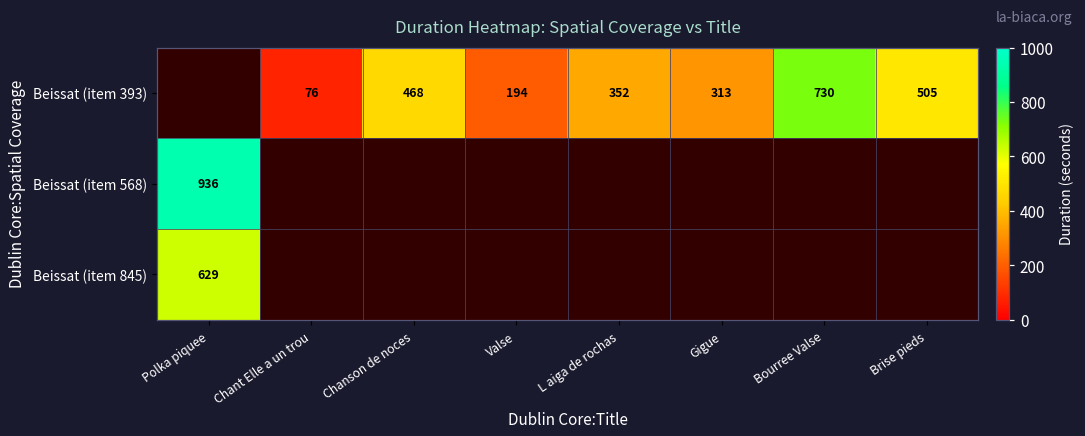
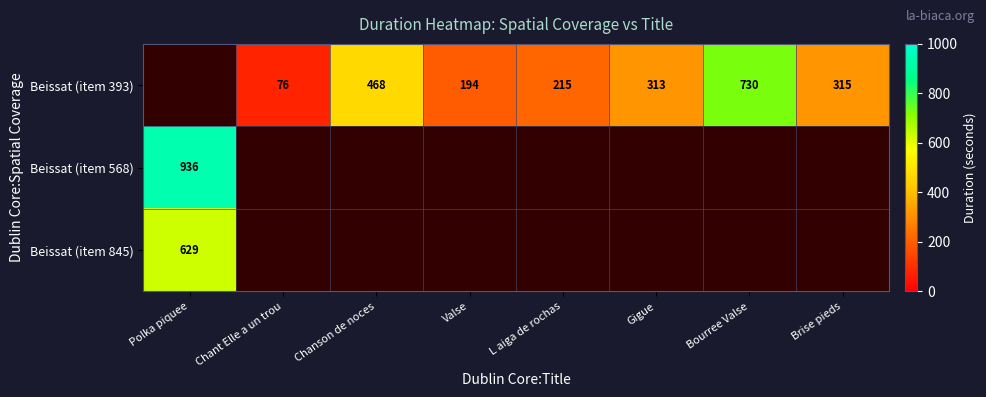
Beissat (item 393), L aiga de rochas: 352 -> 215
Beissat (item 393), Brise pieds: 505 -> 315
